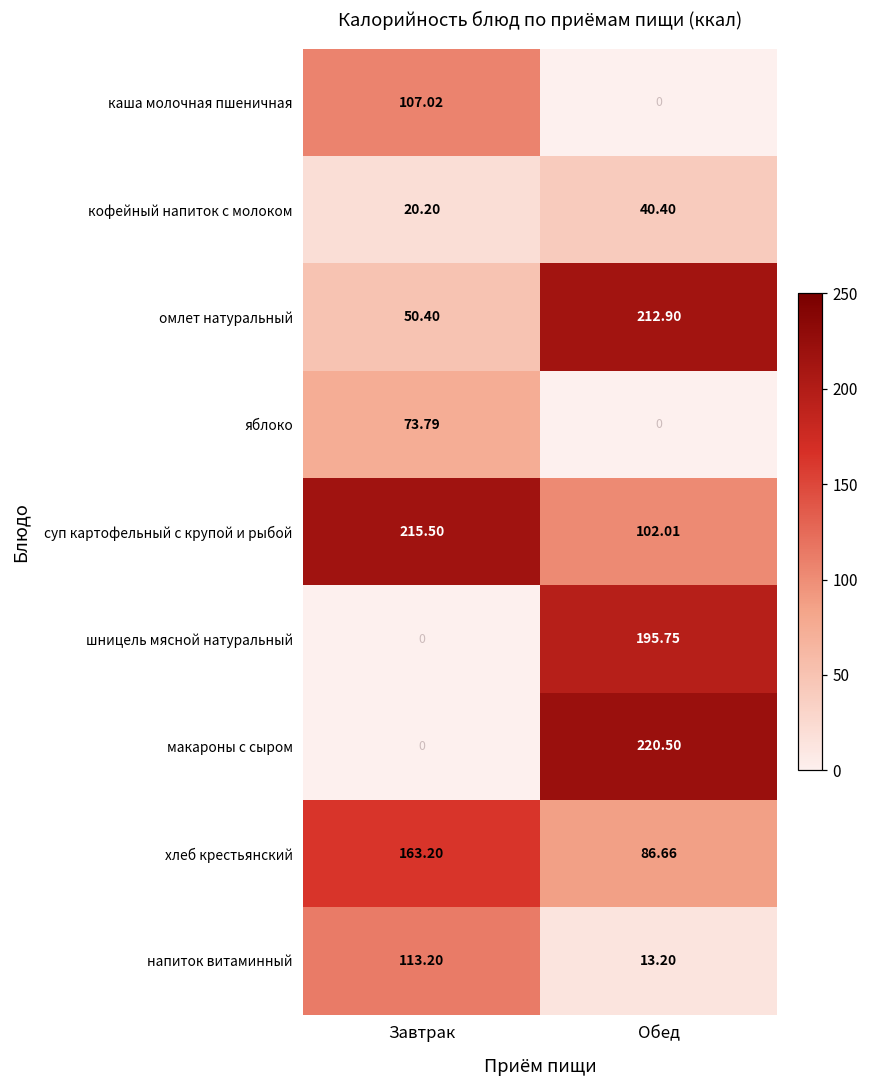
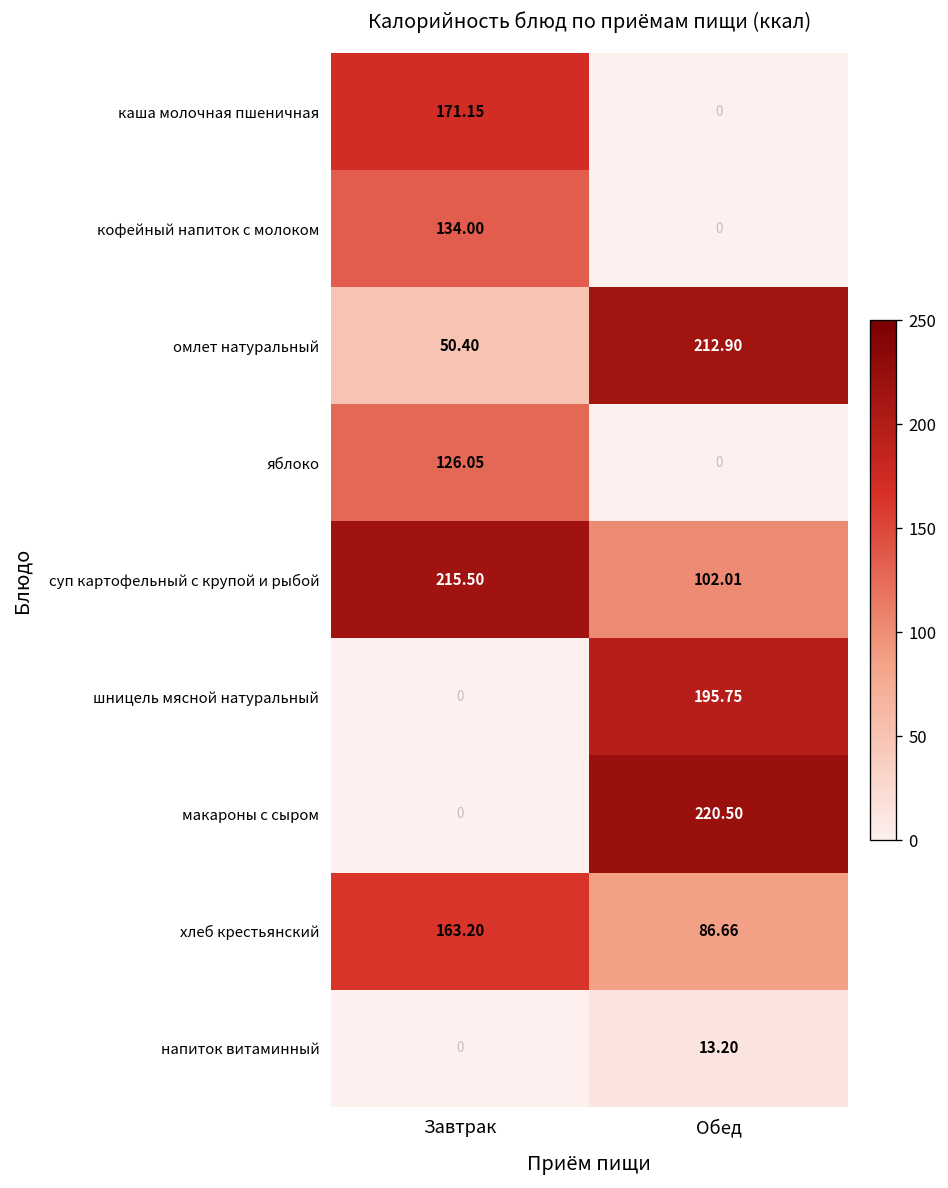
каша молочная пшеничная, Завтрак: 107.02 -> 171.15
кофейный напиток с молоком, Завтрак: 20.20 -> 134.00
кофейный напиток с молоком, Обед: 40.40 -> 0
яблоко, Завтрак: 73.79 -> 126.05
напиток витаминный, Завтрак: 113.20 -> 0
